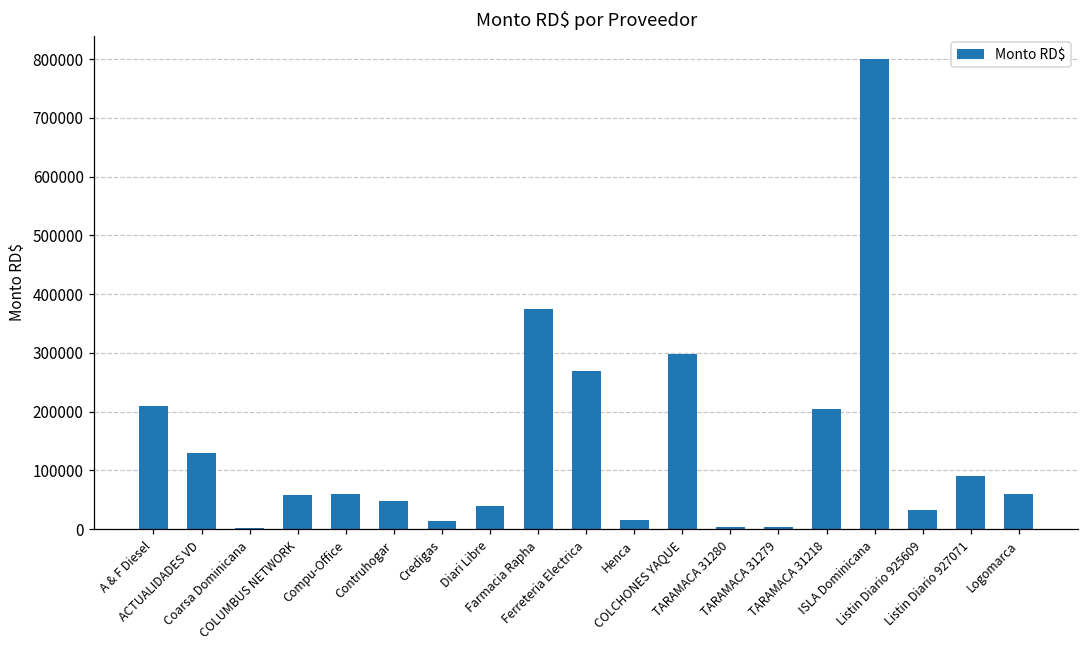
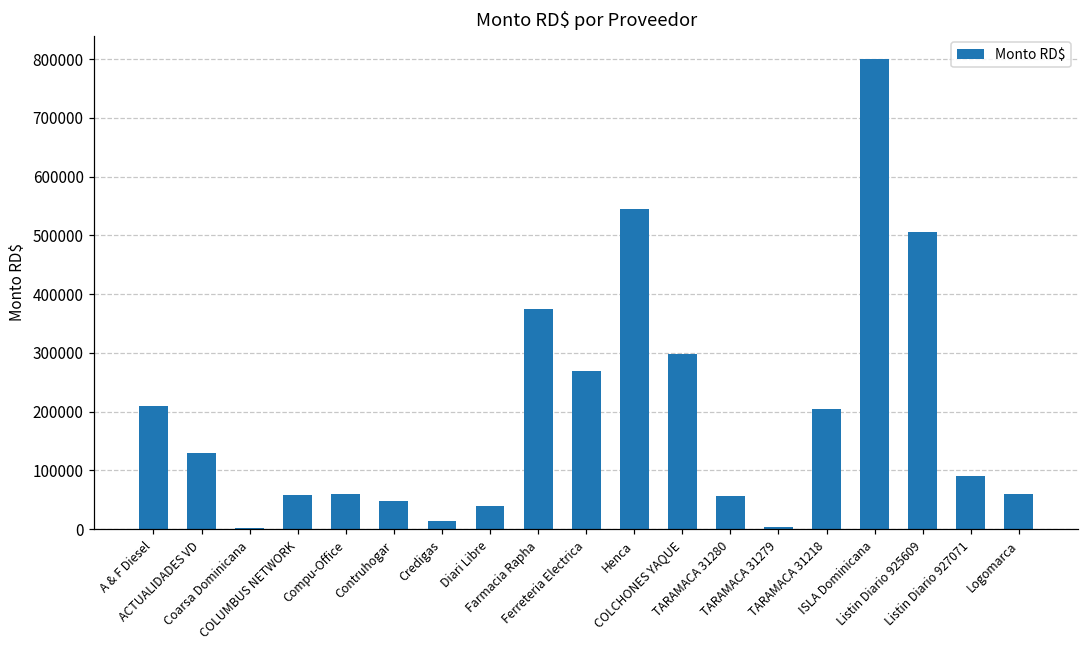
Henca: 10000 -> 550000
TARAMACA 31280: 0 -> 60000
Listin Diario 925609: 30000 -> 510000
